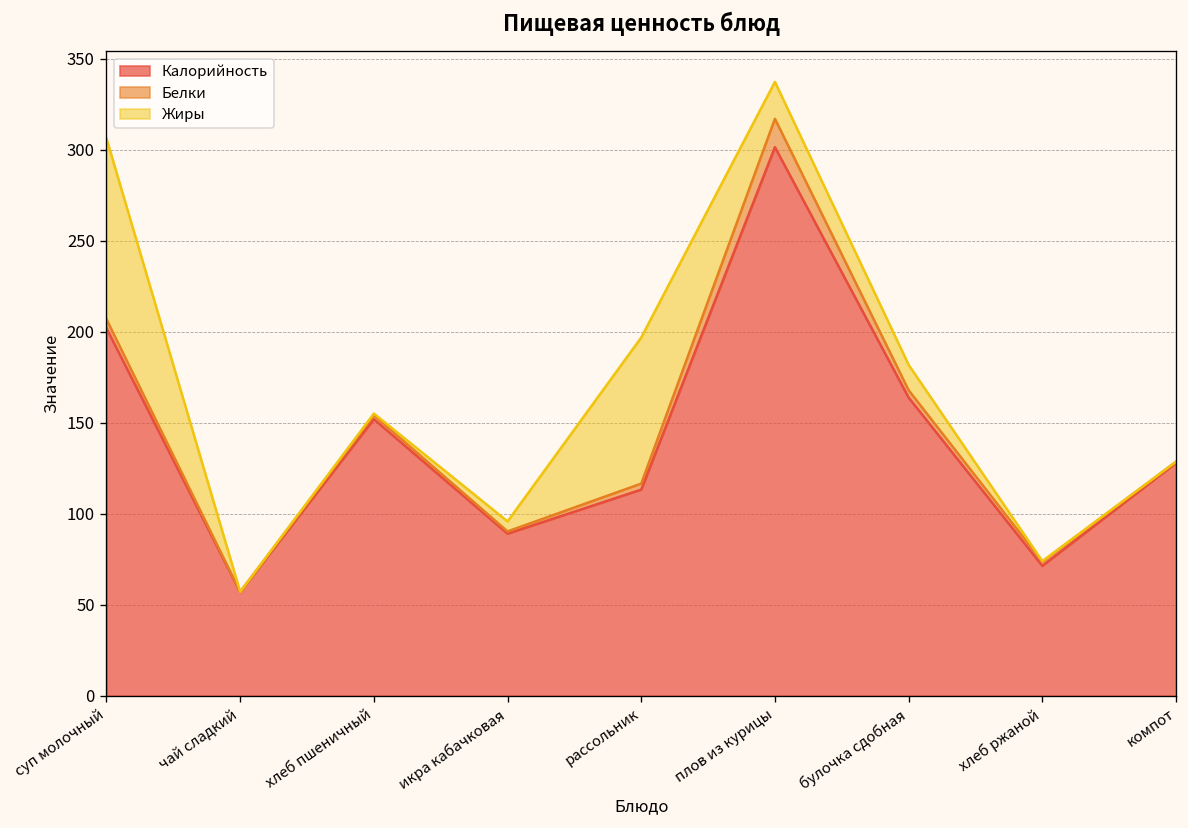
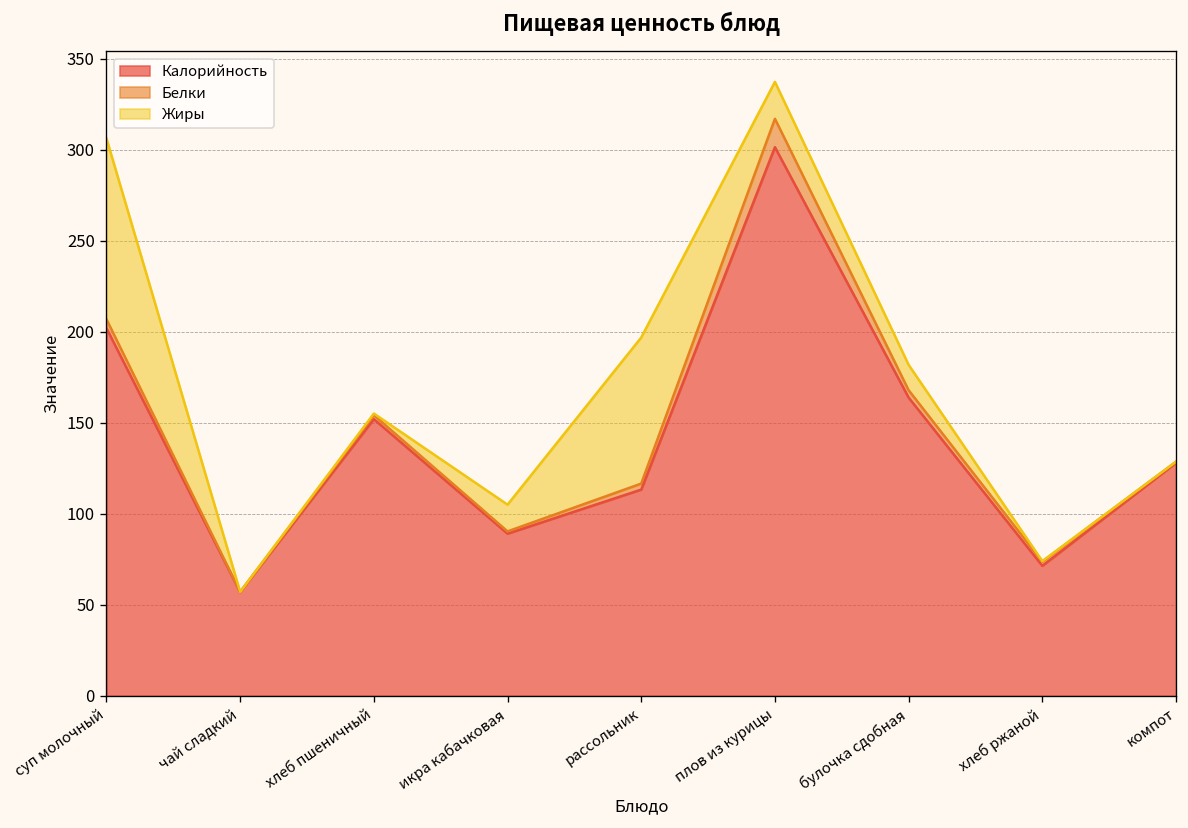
Жиры, икра кабачковая: 5 -> 15
